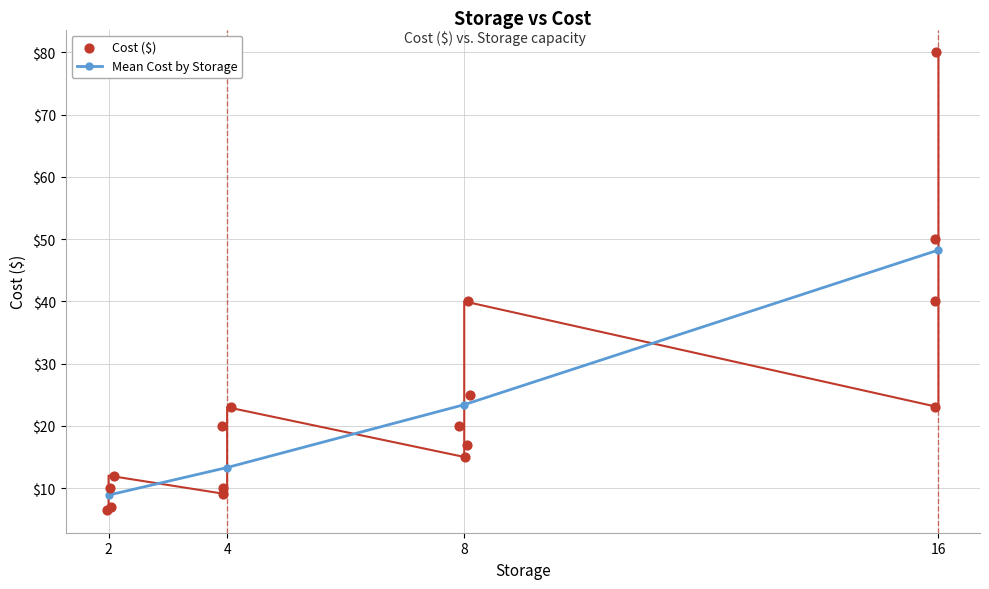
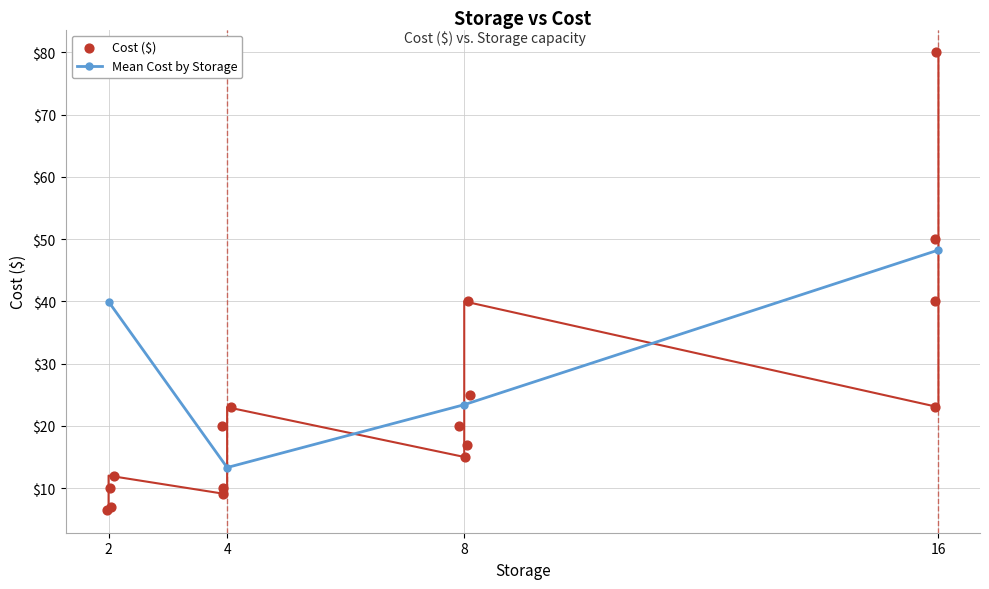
Mean Cost by Storage, 2: $9 -> $40
